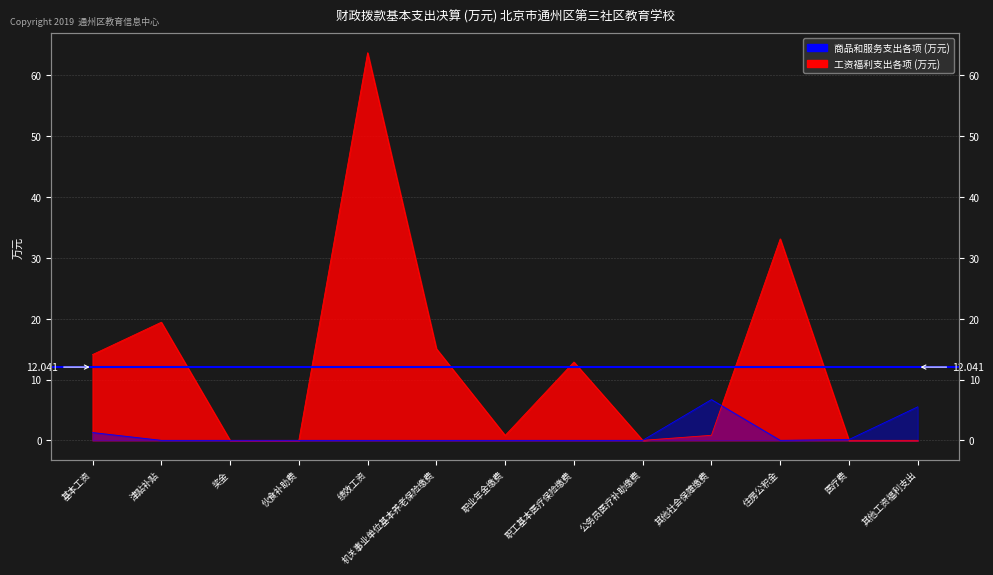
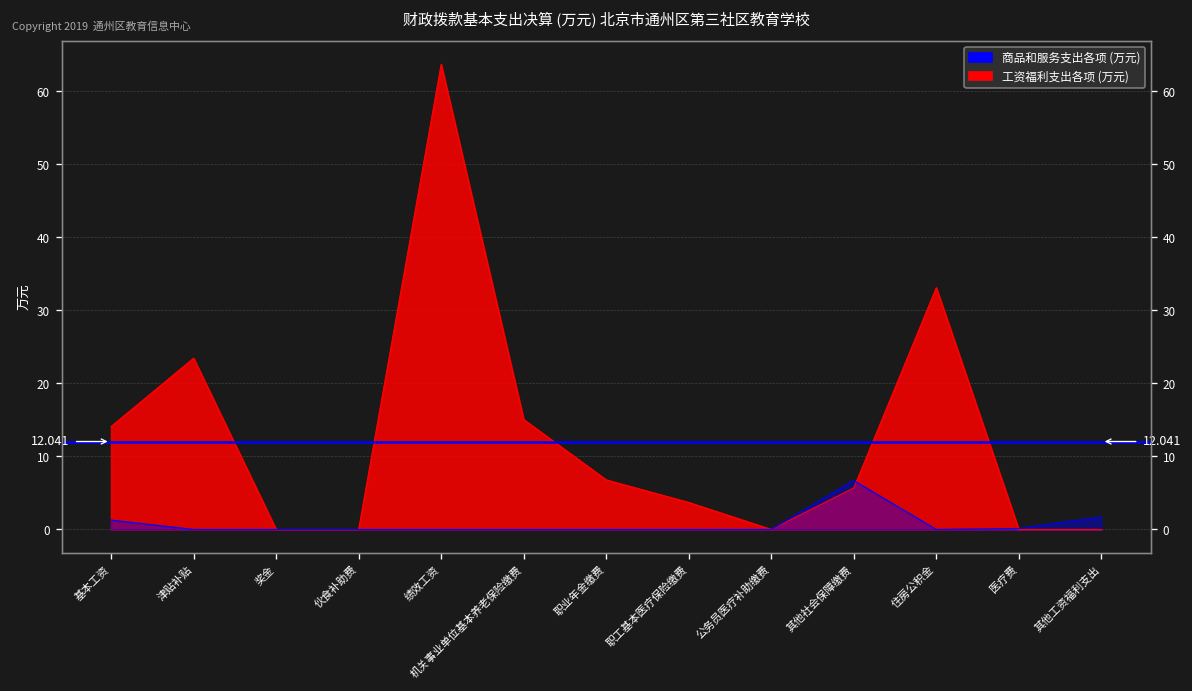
工资福利支出各项 (万元), 津贴补贴: 19 -> 23
工资福利支出各项 (万元), 职业年金缴费: 1 -> 7
工资福利支出各项 (万元), 职工基本医疗保险缴费: 13 -> 4
工资福利支出各项 (万元), 其他社会保障缴费: 1 -> 6
商品和服务支出各项 (万元), 其他工资福利支出: 6 -> 2
